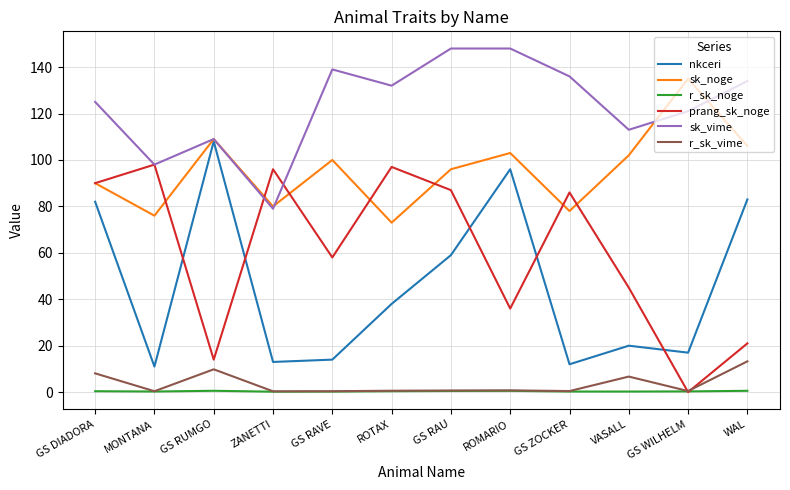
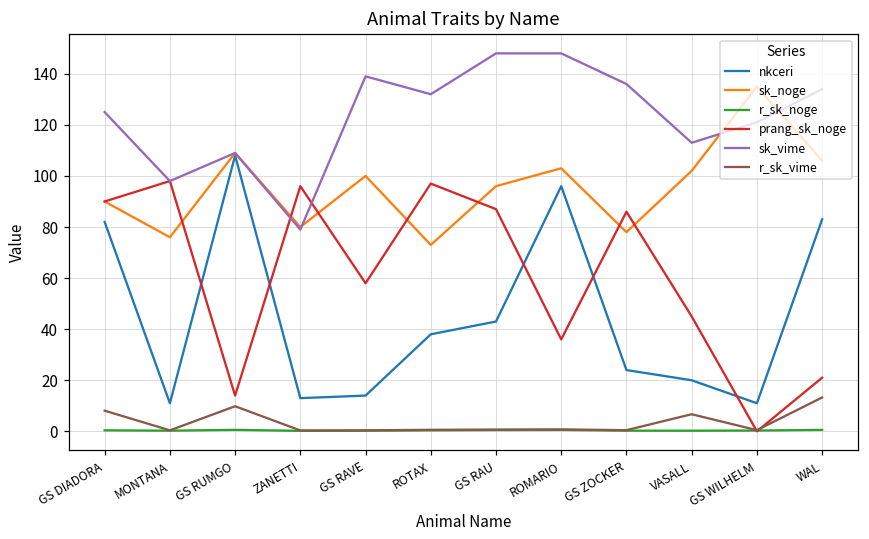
nkceri, GS RAU: 59 -> 43
nkceri, GS ZOCKER: 12 -> 24
nkceri, GS WILHELM: 17 -> 11
